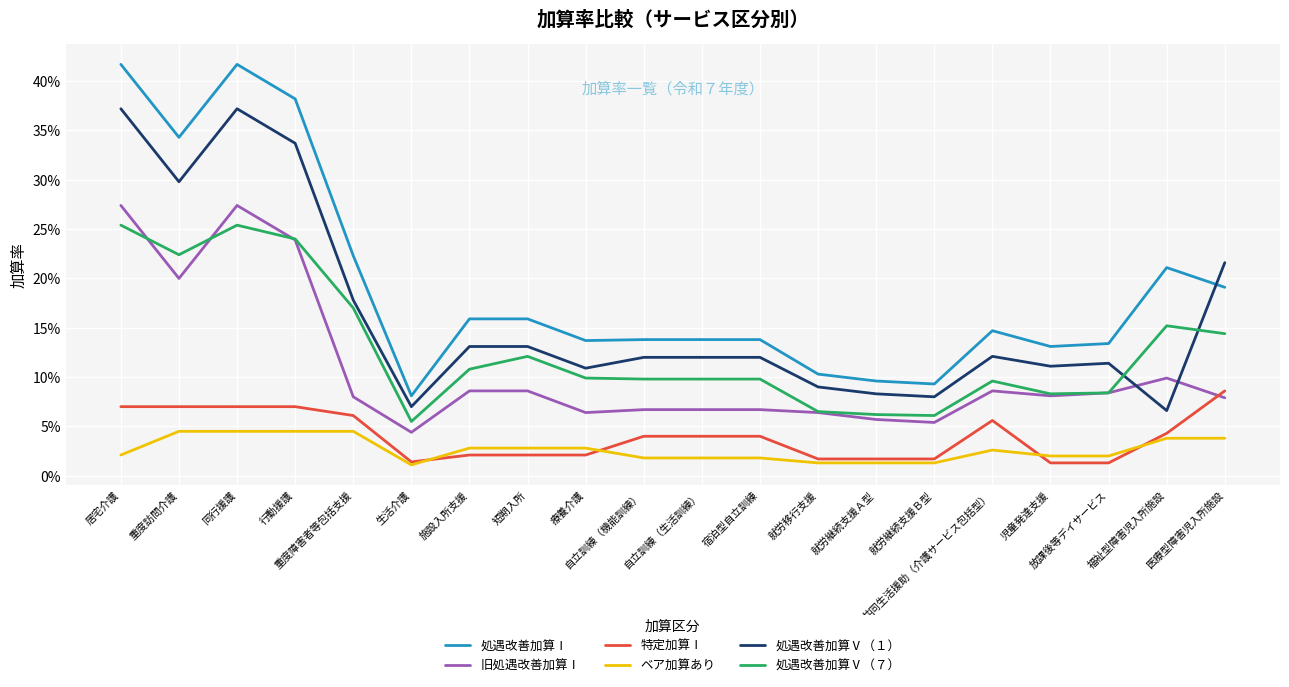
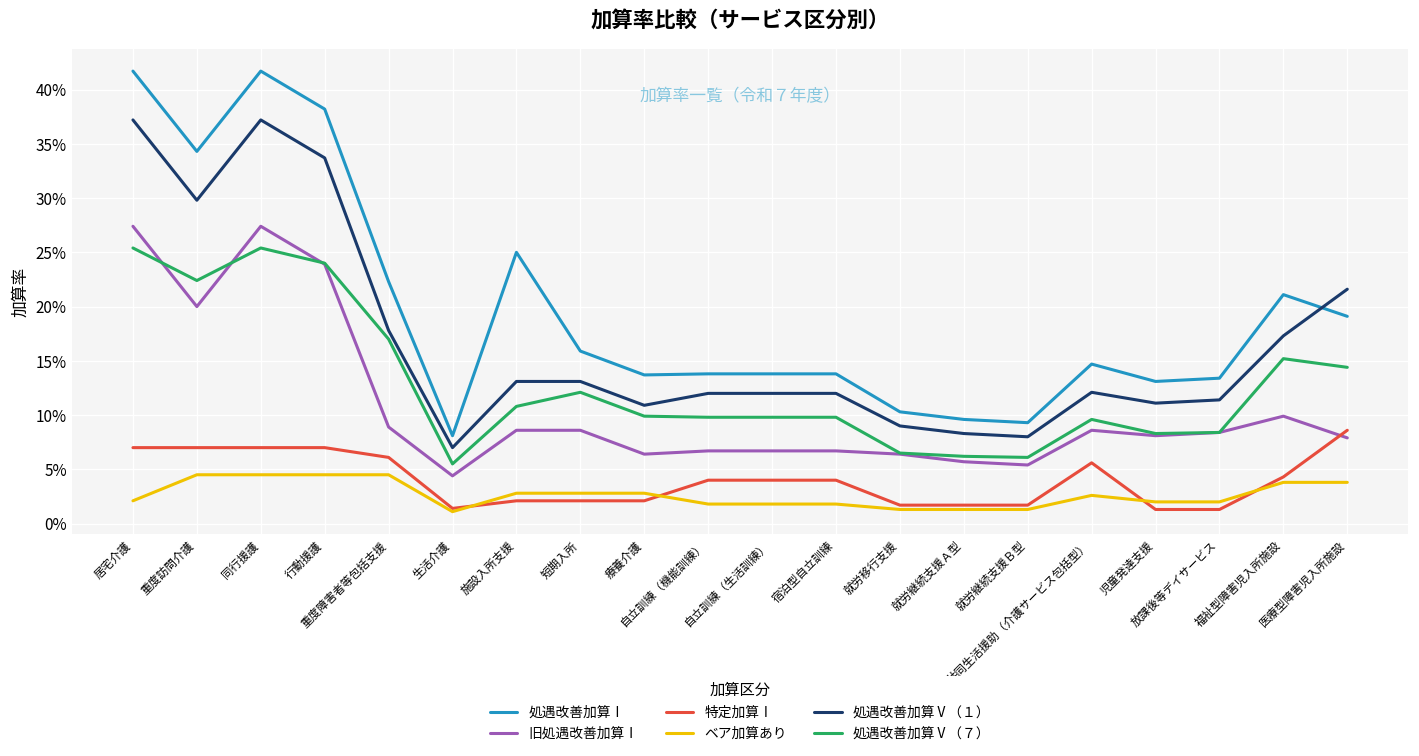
旧処遇改善加算Ⅰ, 重度障害者等包括支援: 8% -> 9%
処遇改善加算Ⅰ, 施設入所支援: 16% -> 25%
処遇改善加算Ⅴ（１）, 福祉型障害児入所施設: 7% -> 17%
